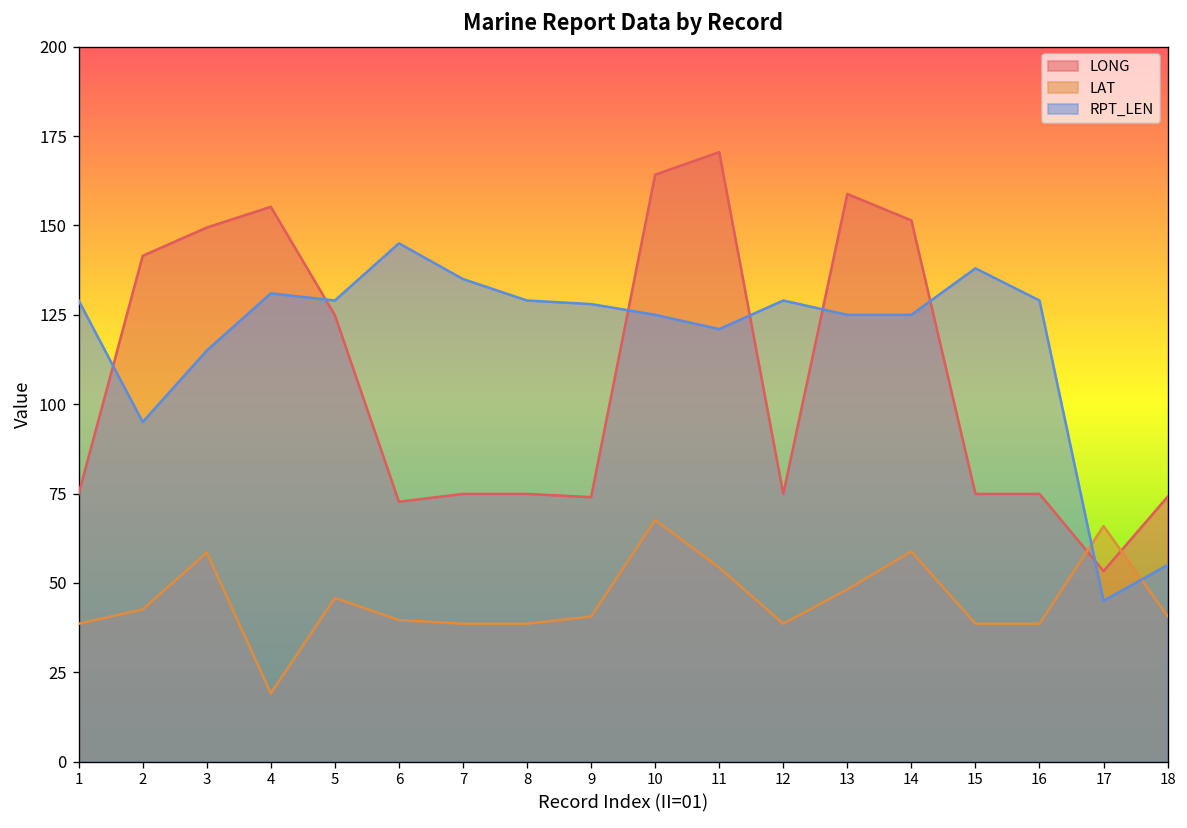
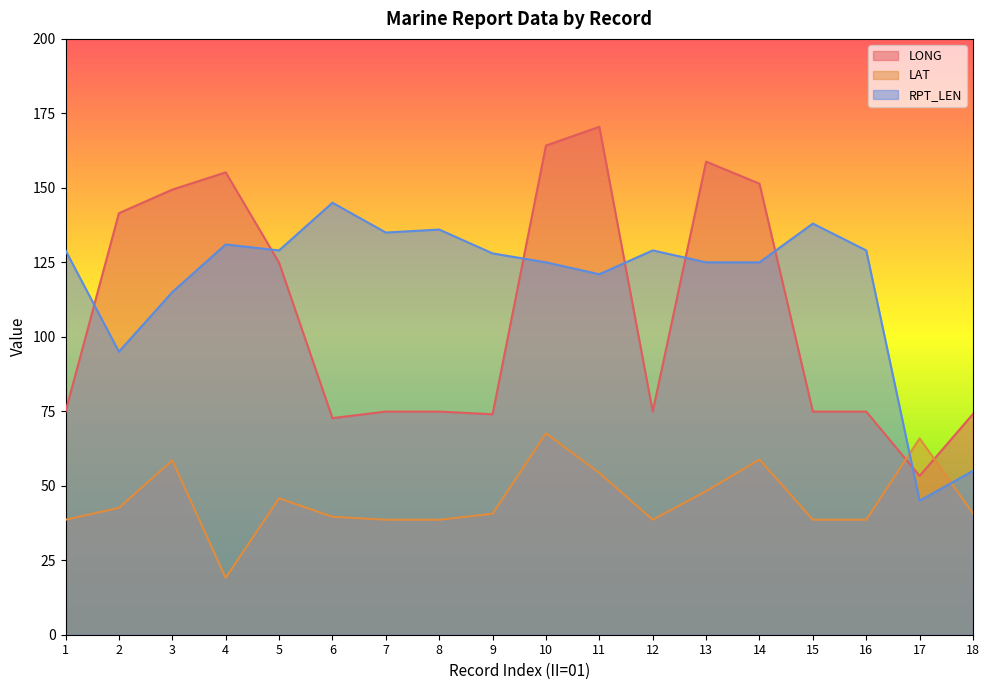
RPT_LEN, 8: 129 -> 136
